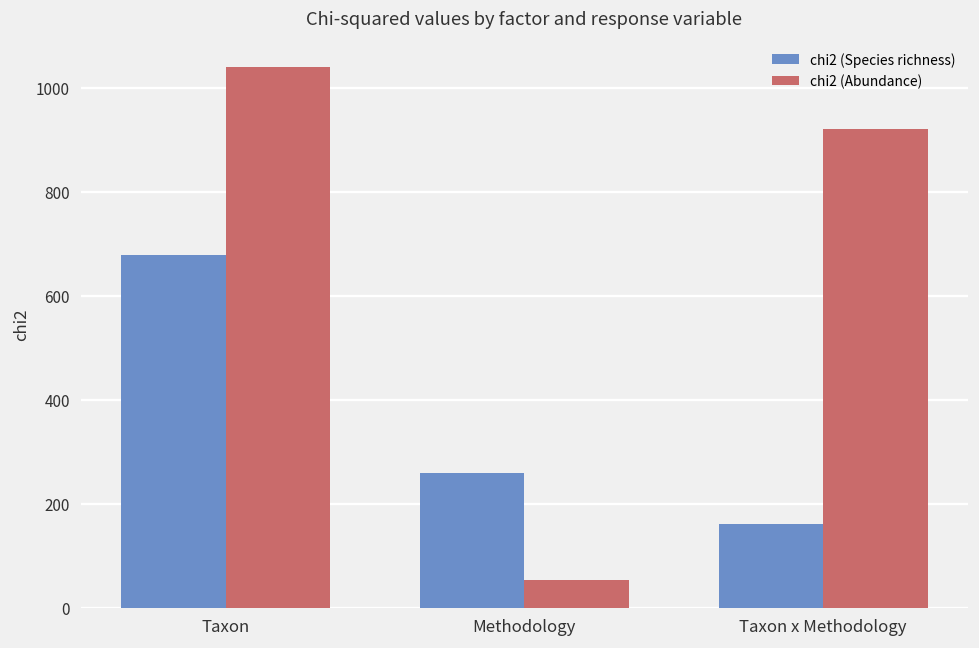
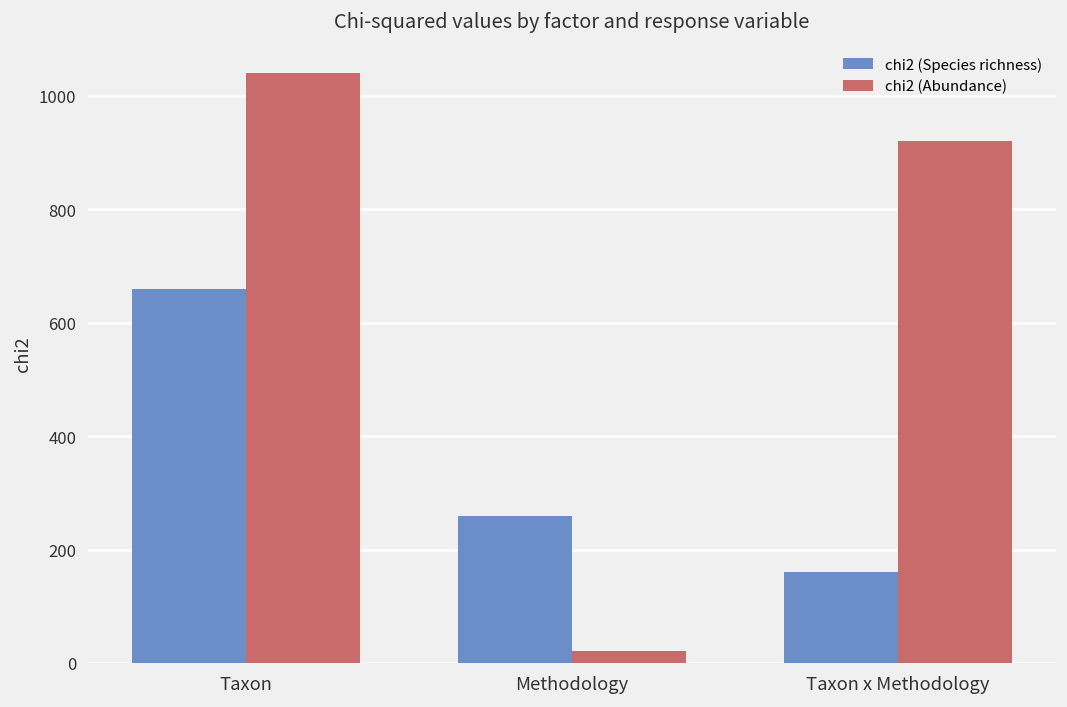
chi2 (Species richness), Taxon: 680 -> 660
chi2 (Abundance), Methodology: 50 -> 20
